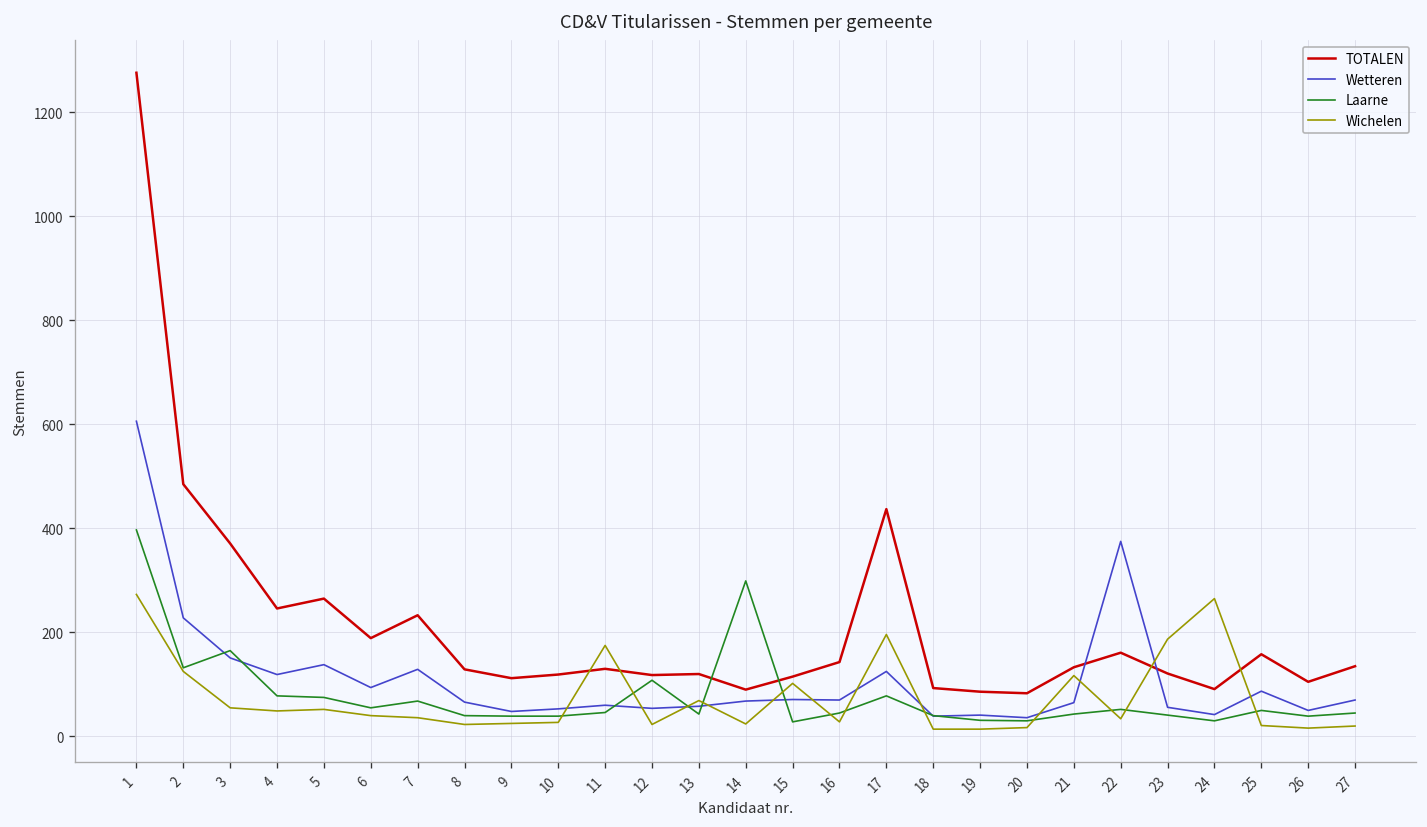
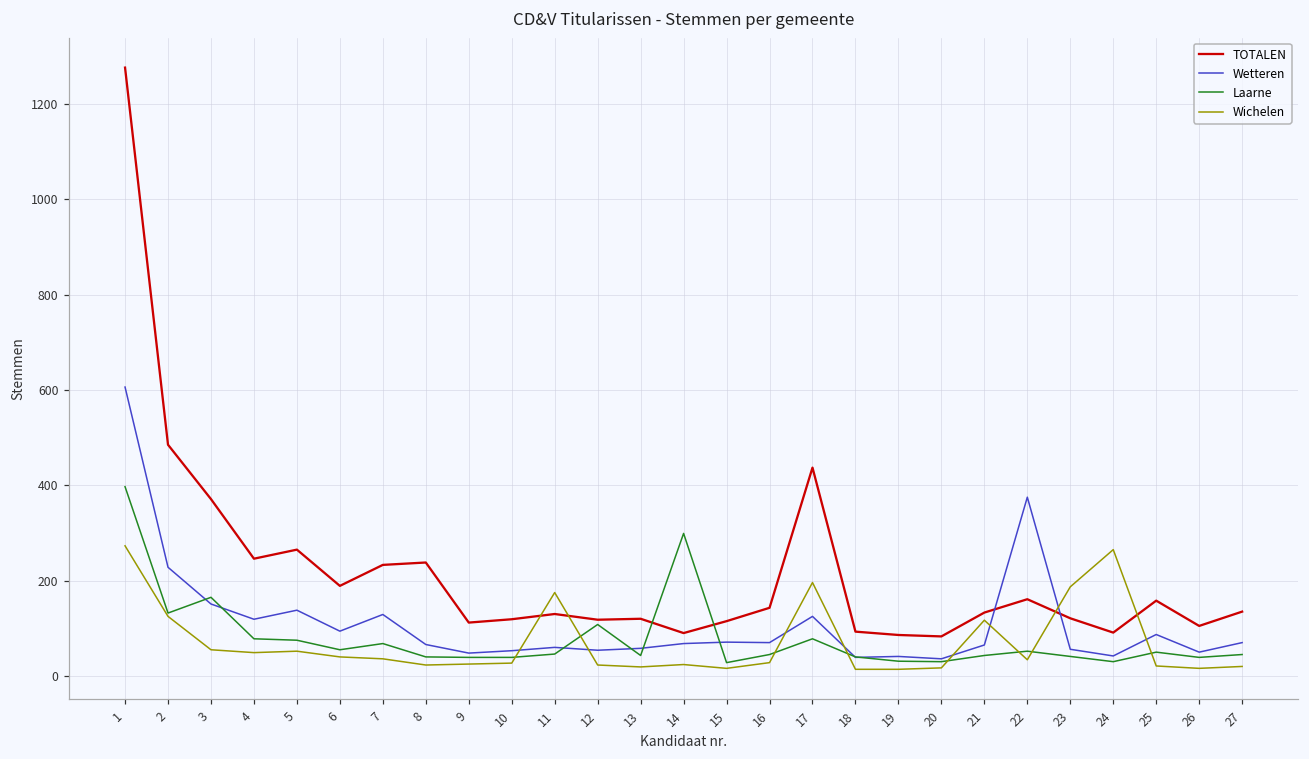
TOTALEN, 8: 130 -> 240
Wichelen, 13: 70 -> 20
Wichelen, 15: 100 -> 20
